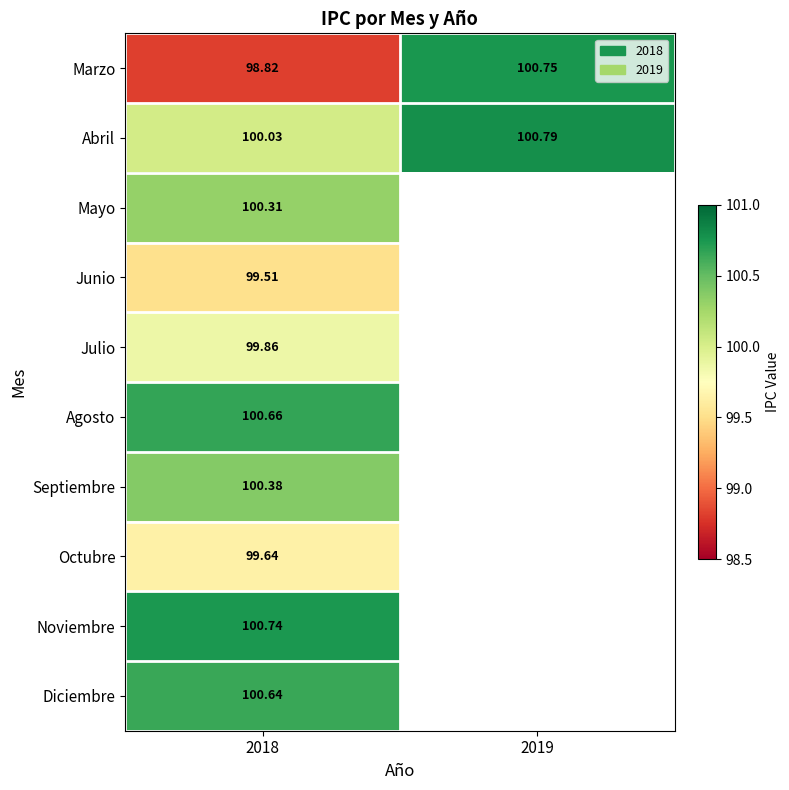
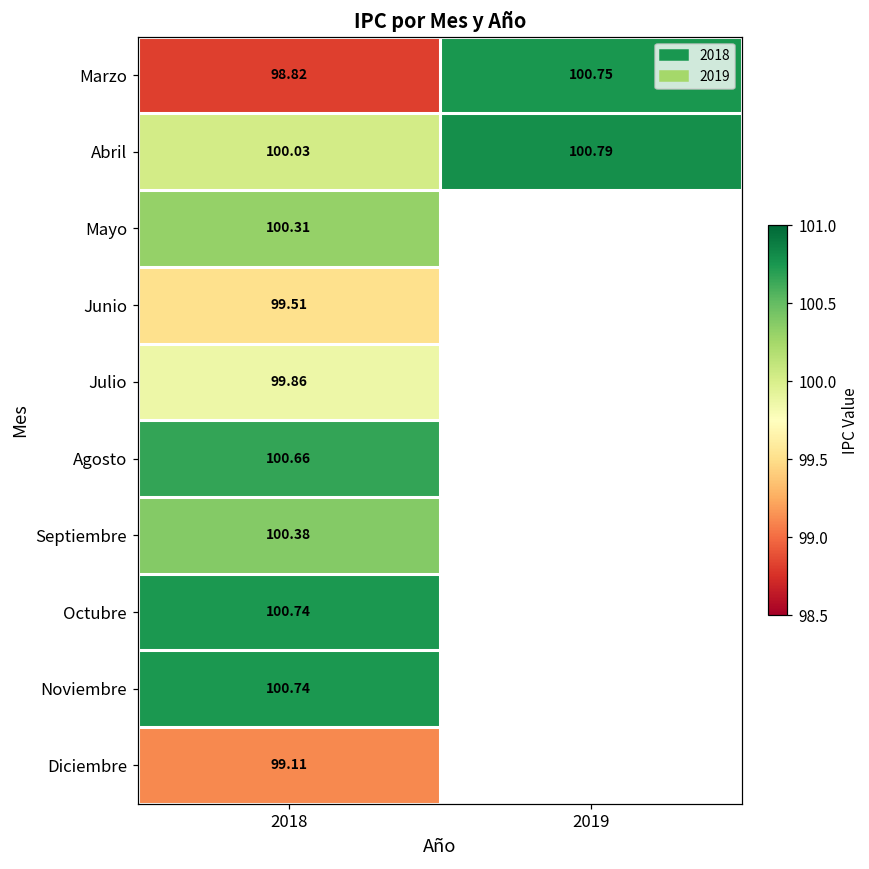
Octubre, 2018: 99.64 -> 100.74
Diciembre, 2018: 100.64 -> 99.11
